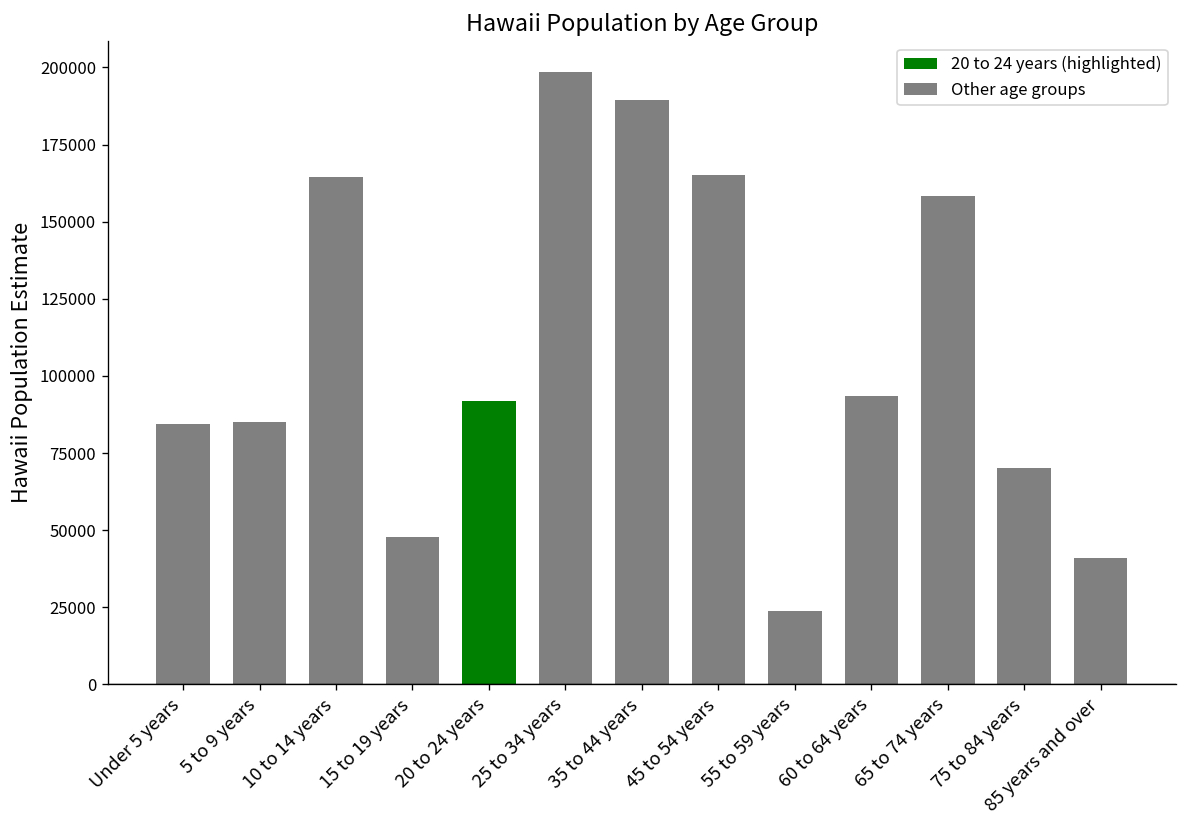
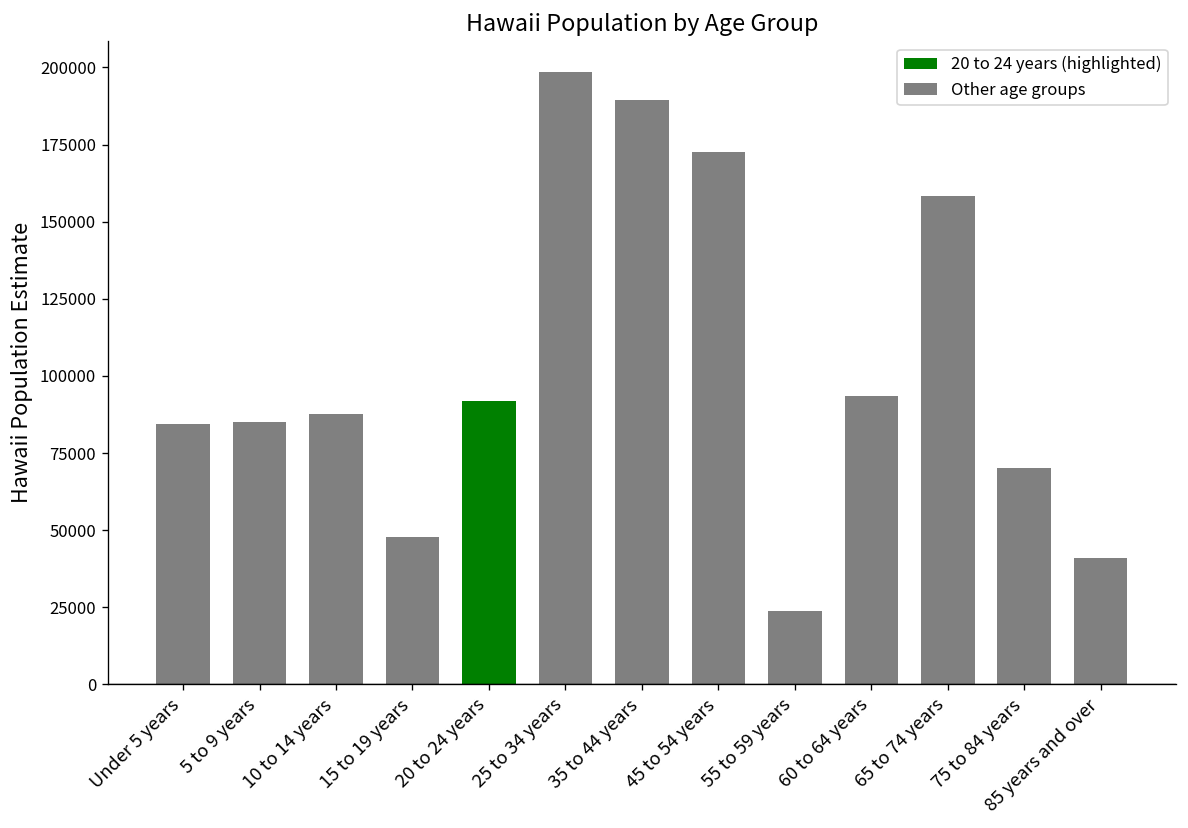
10 to 14 years: 165000 -> 88000
45 to 54 years: 165000 -> 173000
